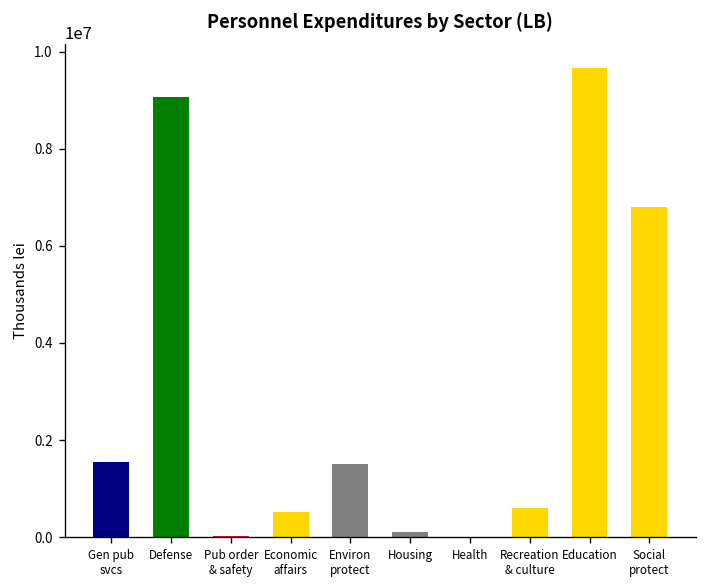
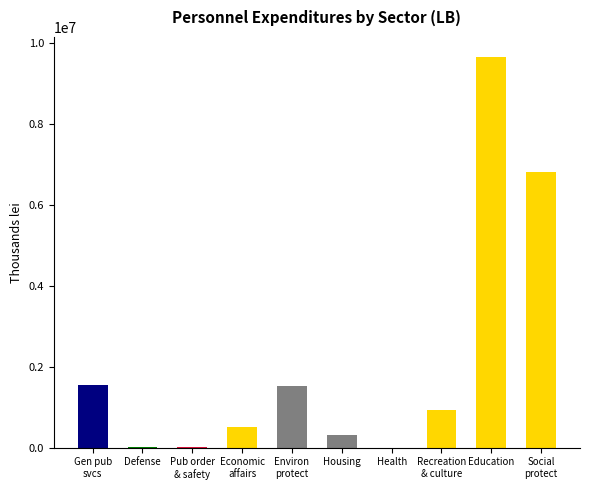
Defense: 9100000 -> 0
Housing: 100000 -> 300000
Recreation & culture: 600000 -> 900000
